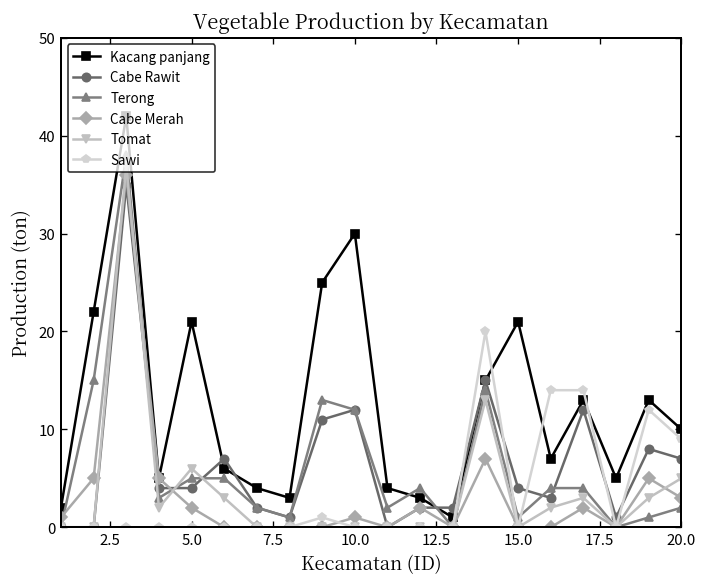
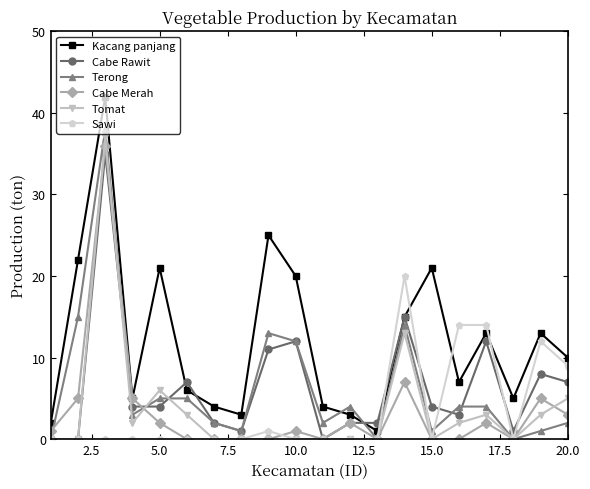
Kacang panjang, 10.0: 30 -> 20
